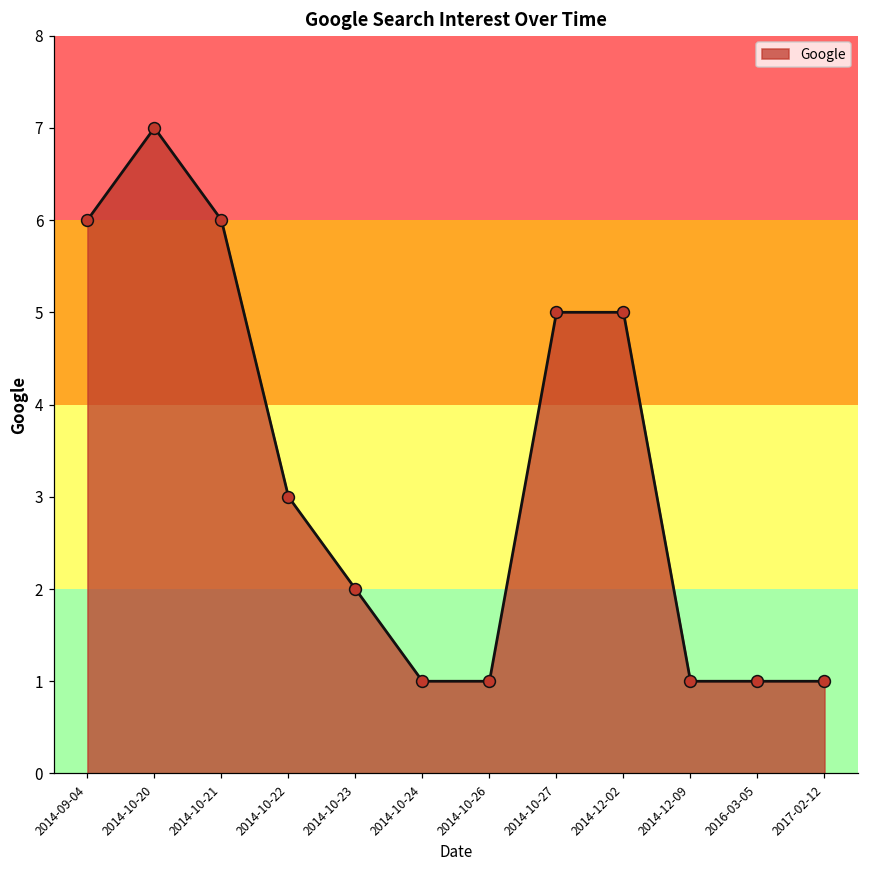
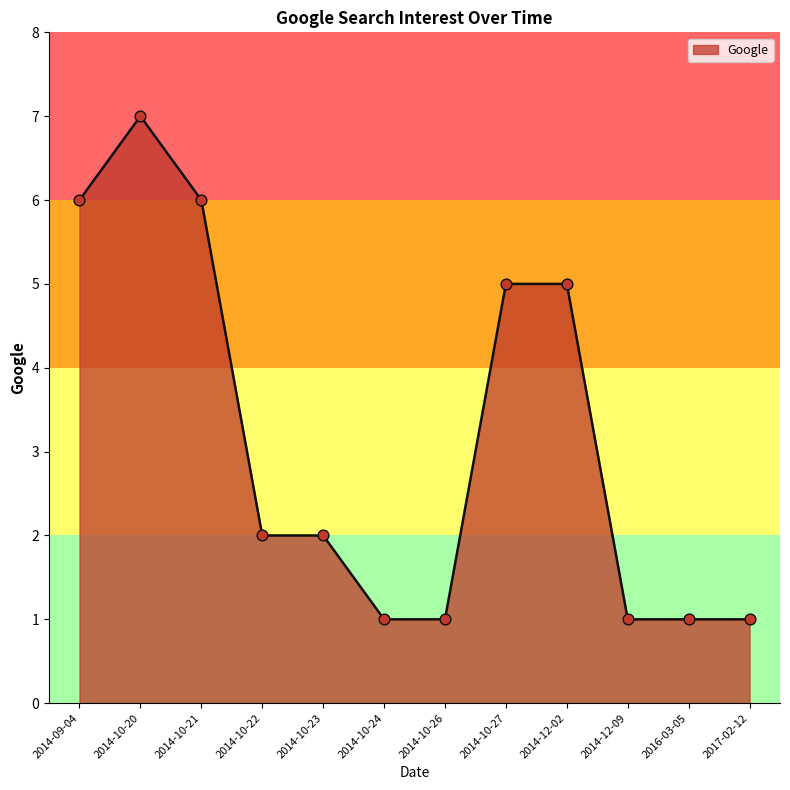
2014-10-22: 3 -> 2
